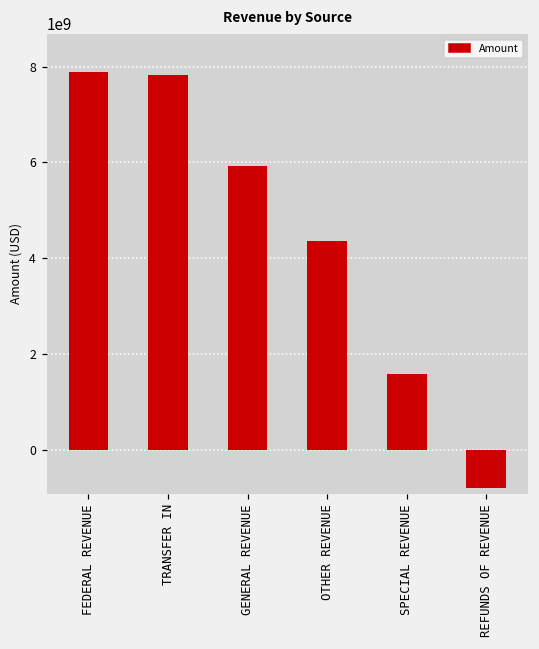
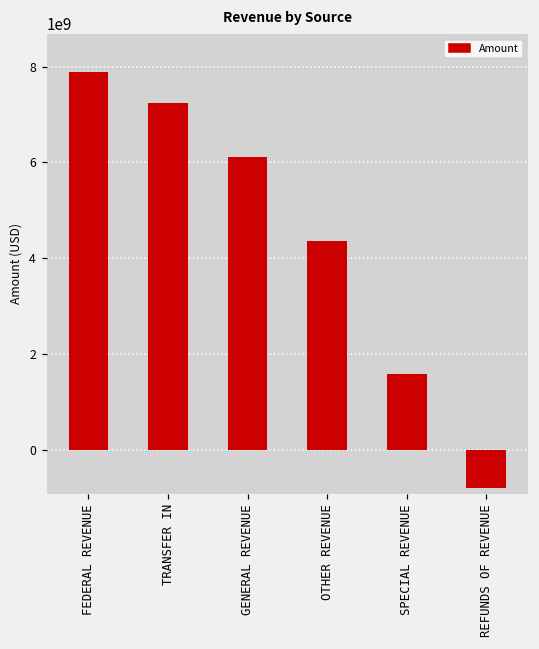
TRANSFER IN: 7800000000 -> 7200000000
GENERAL REVENUE: 5900000000 -> 6100000000
